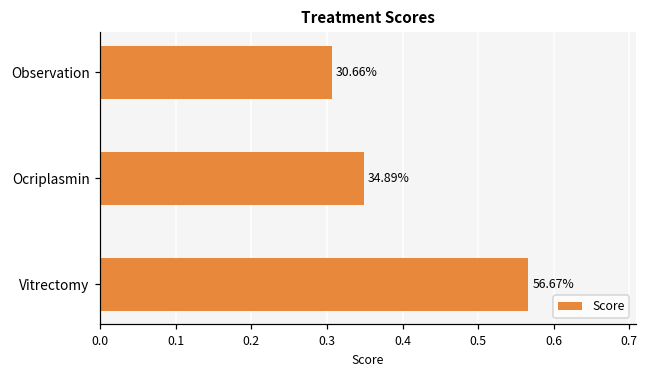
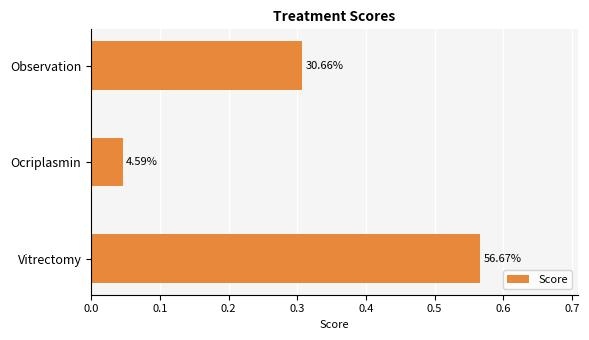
Ocriplasmin: 34.89% -> 4.59%
